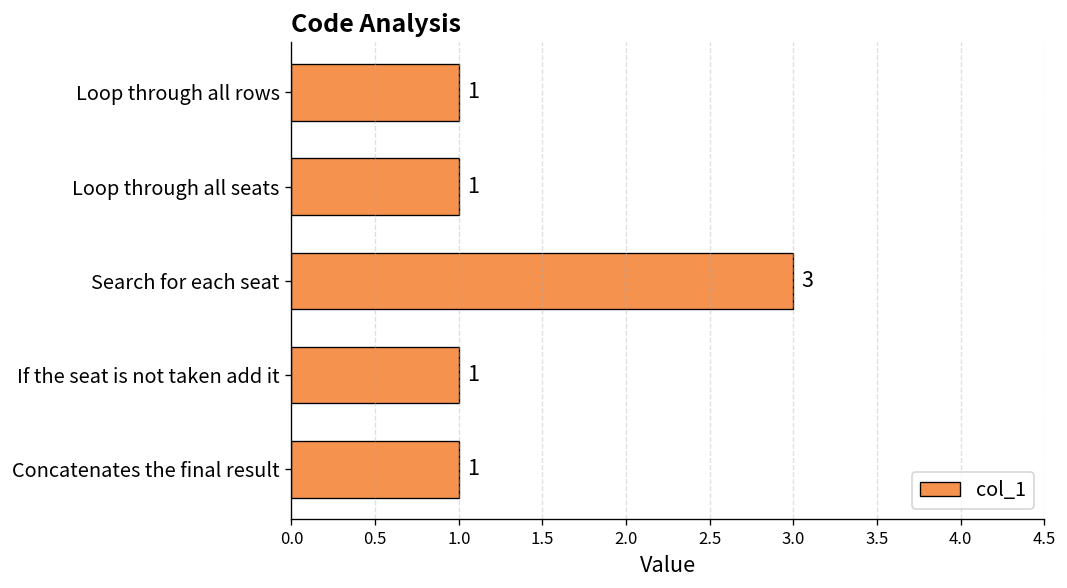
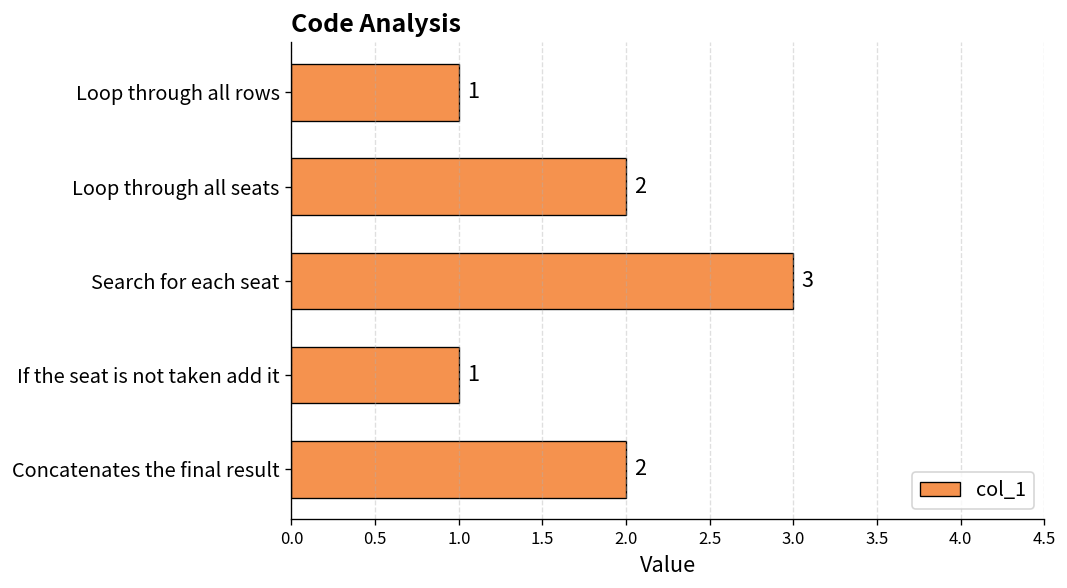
Loop through all seats: 1 -> 2
Concatenates the final result: 1 -> 2
